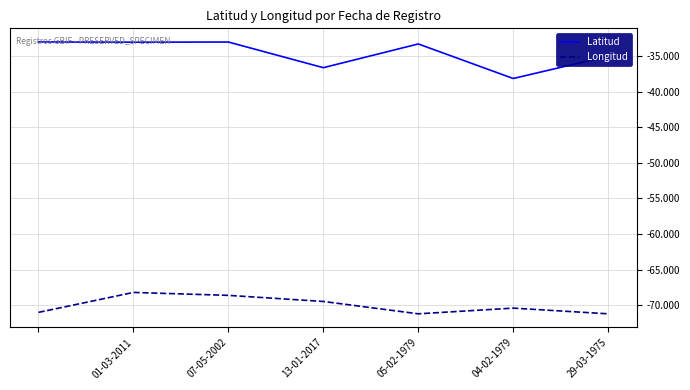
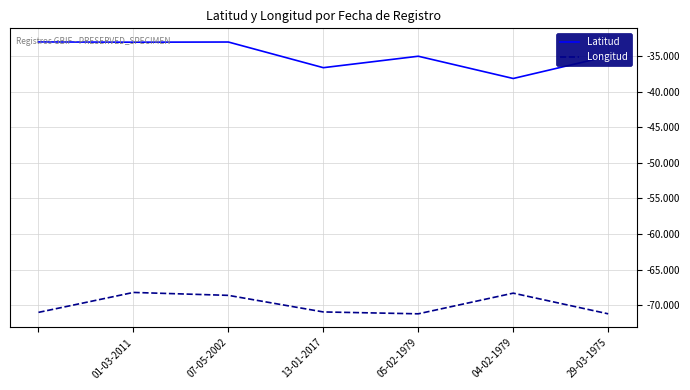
Longitud, 13-01-2017: -69 -> -71
Latitud, 05-02-1979: -33 -> -35
Longitud, 04-02-1979: -70 -> -68
